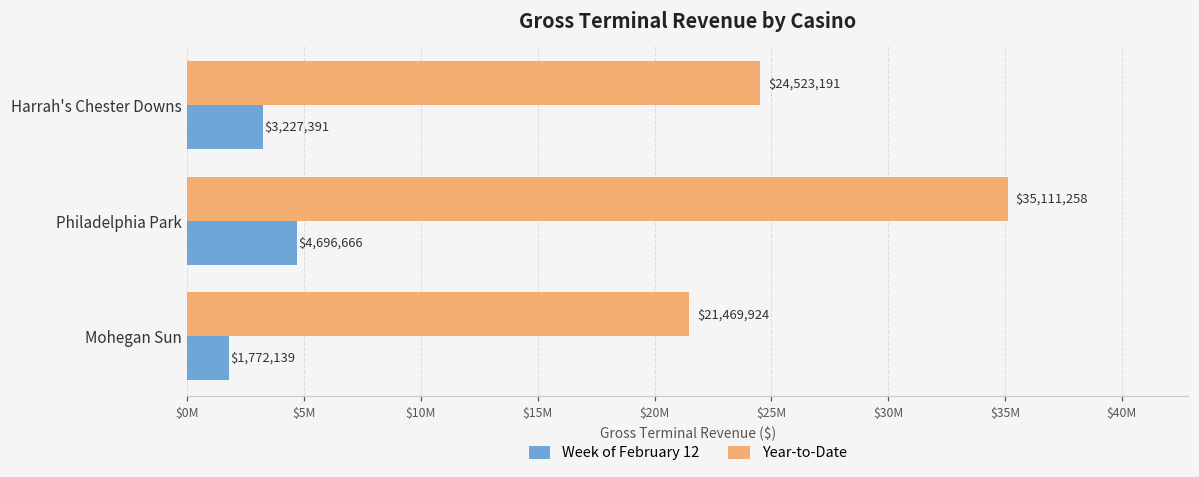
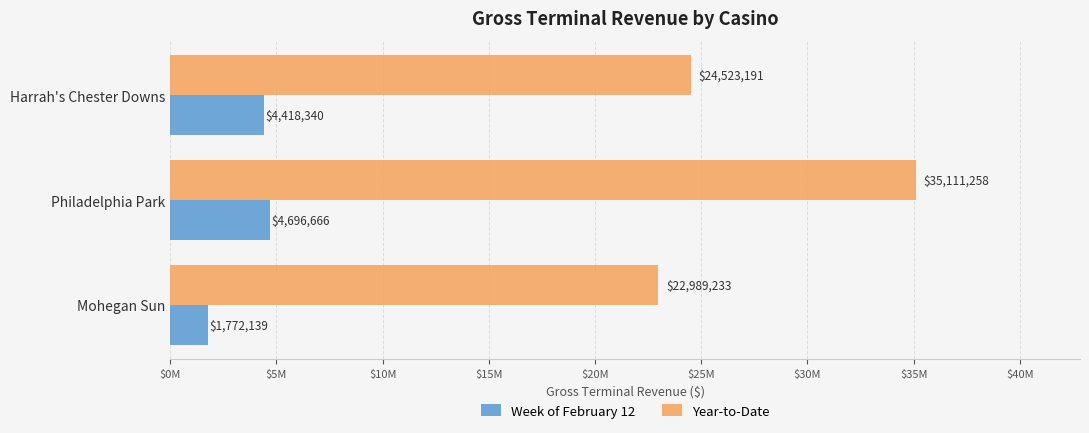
Week of February 12, Harrah's Chester Downs: $3,227,391 -> $4,418,340
Year-to-Date, Mohegan Sun: $21,469,924 -> $22,989,233
